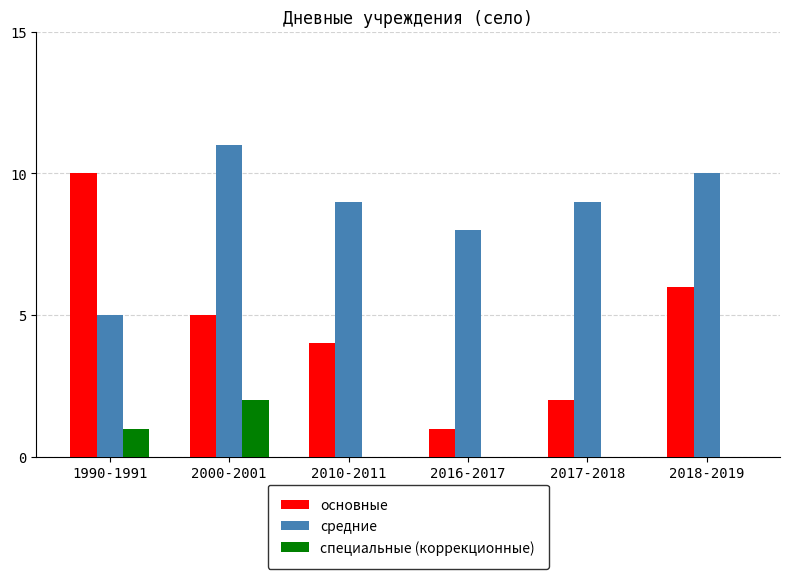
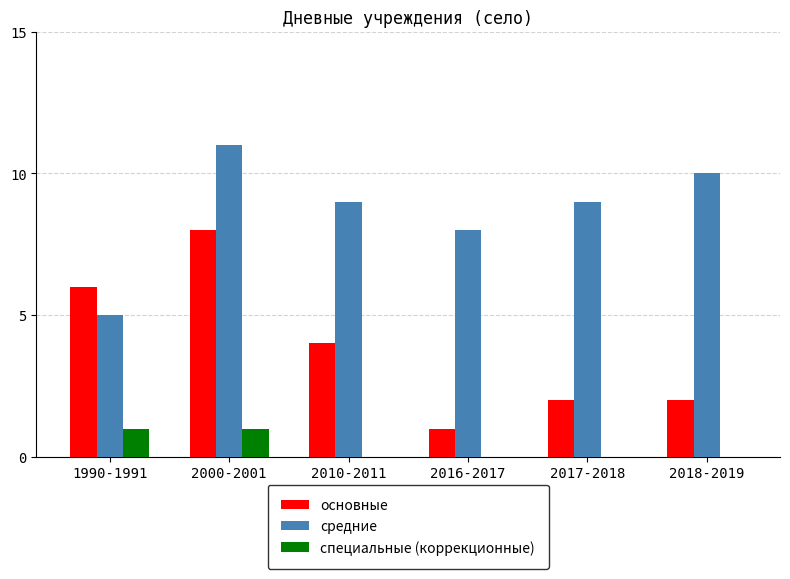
основные, 1990-1991: 10 -> 6
основные, 2000-2001: 5 -> 8
специальные (коррекционные), 2000-2001: 2 -> 1
основные, 2018-2019: 6 -> 2
